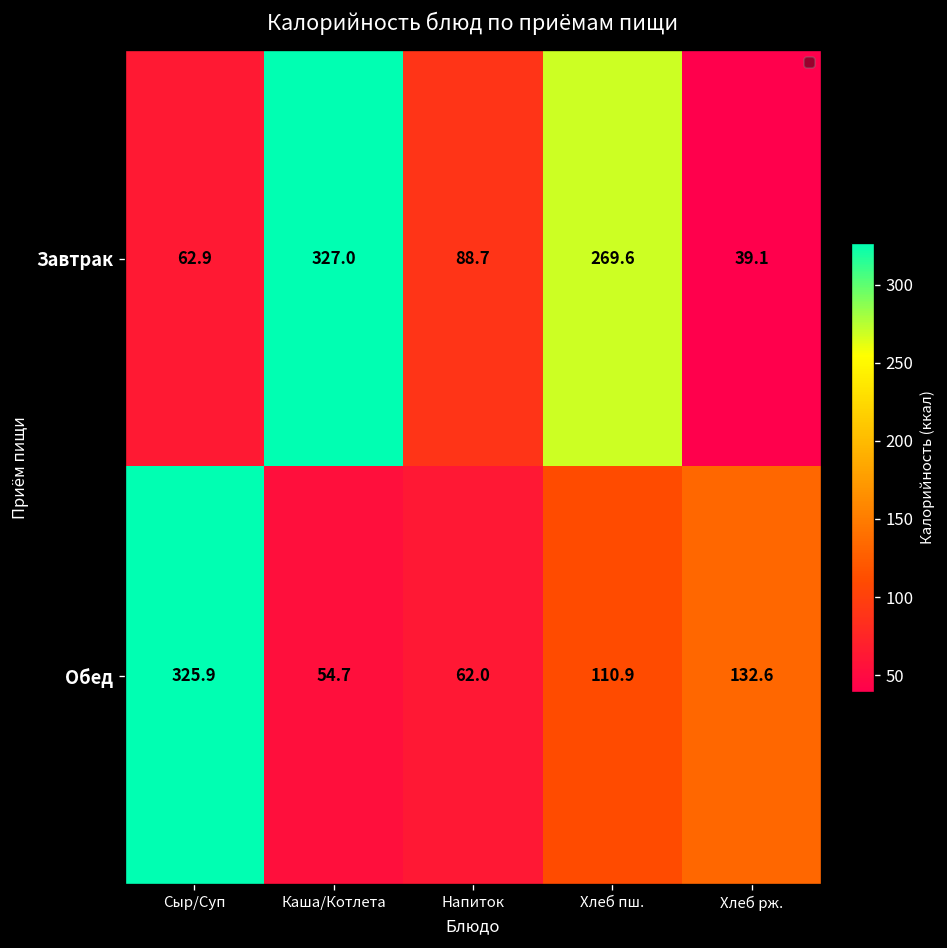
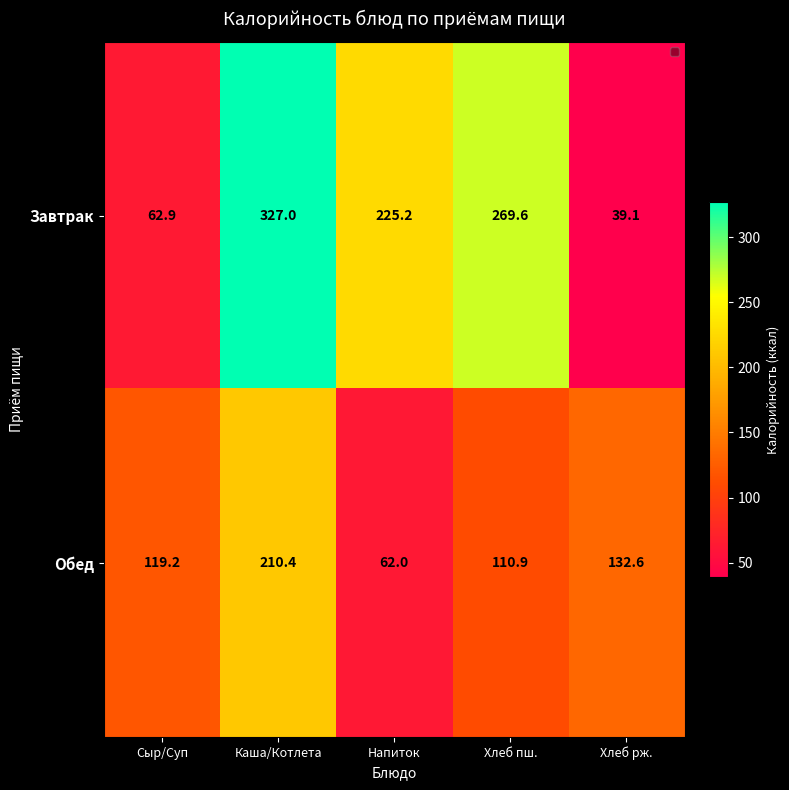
Завтрак, Напиток: 88.7 -> 225.2
Обед, Сыр/Суп: 325.9 -> 119.2
Обед, Каша/Котлета: 54.7 -> 210.4
